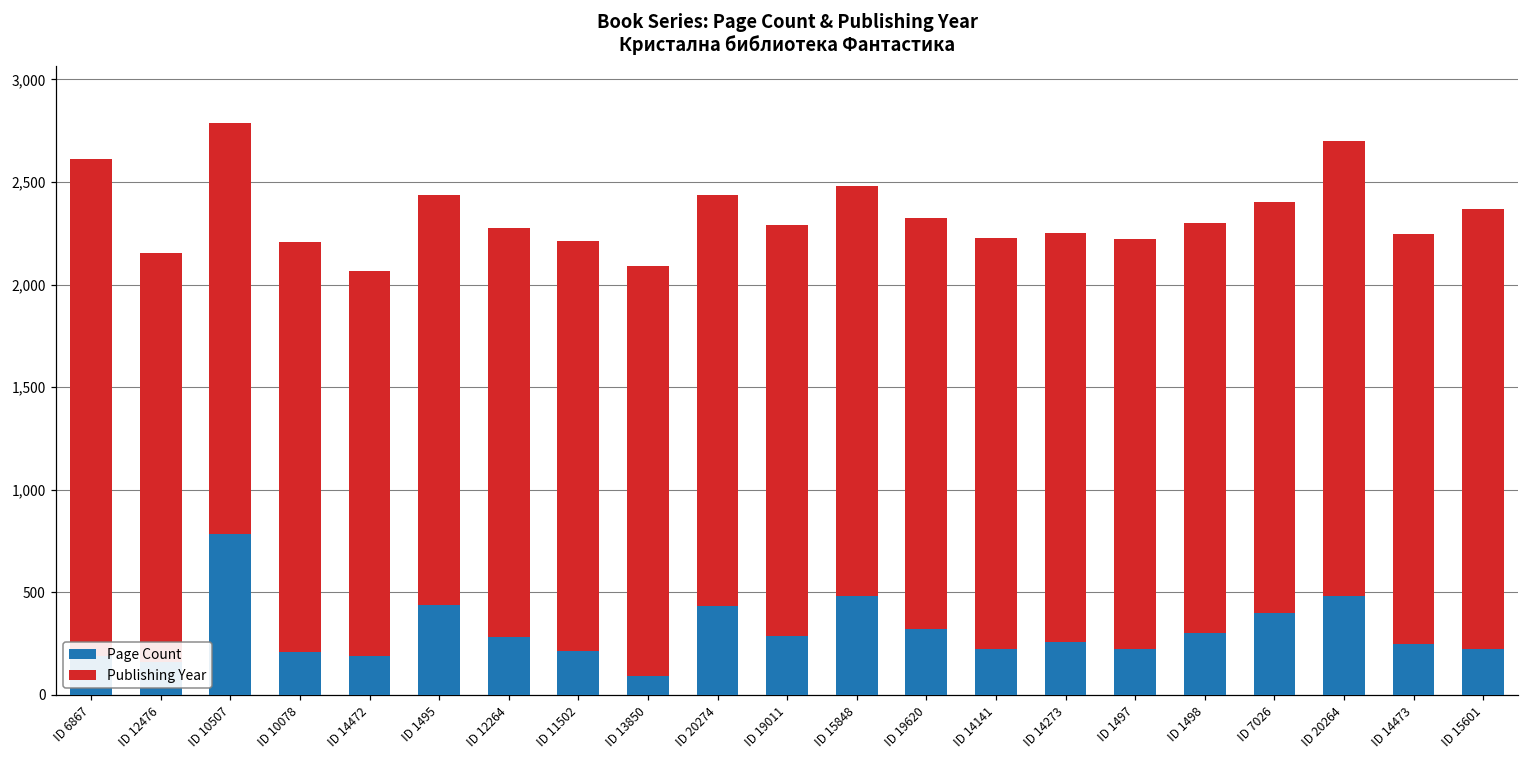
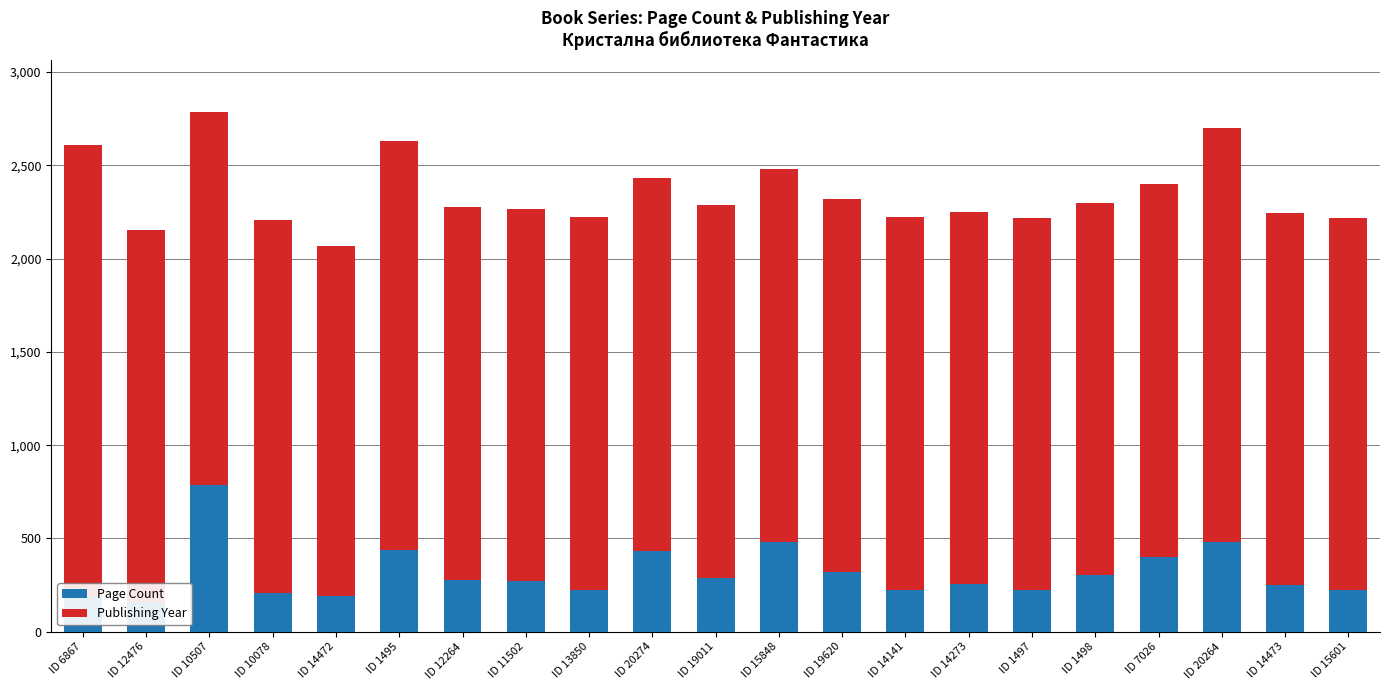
Publishing Year, ID 1495: 2,000 -> 2,190
Page Count, ID 11502: 220 -> 270
Page Count, ID 13850: 90 -> 220
Publishing Year, ID 15601: 2,140 -> 2,000
